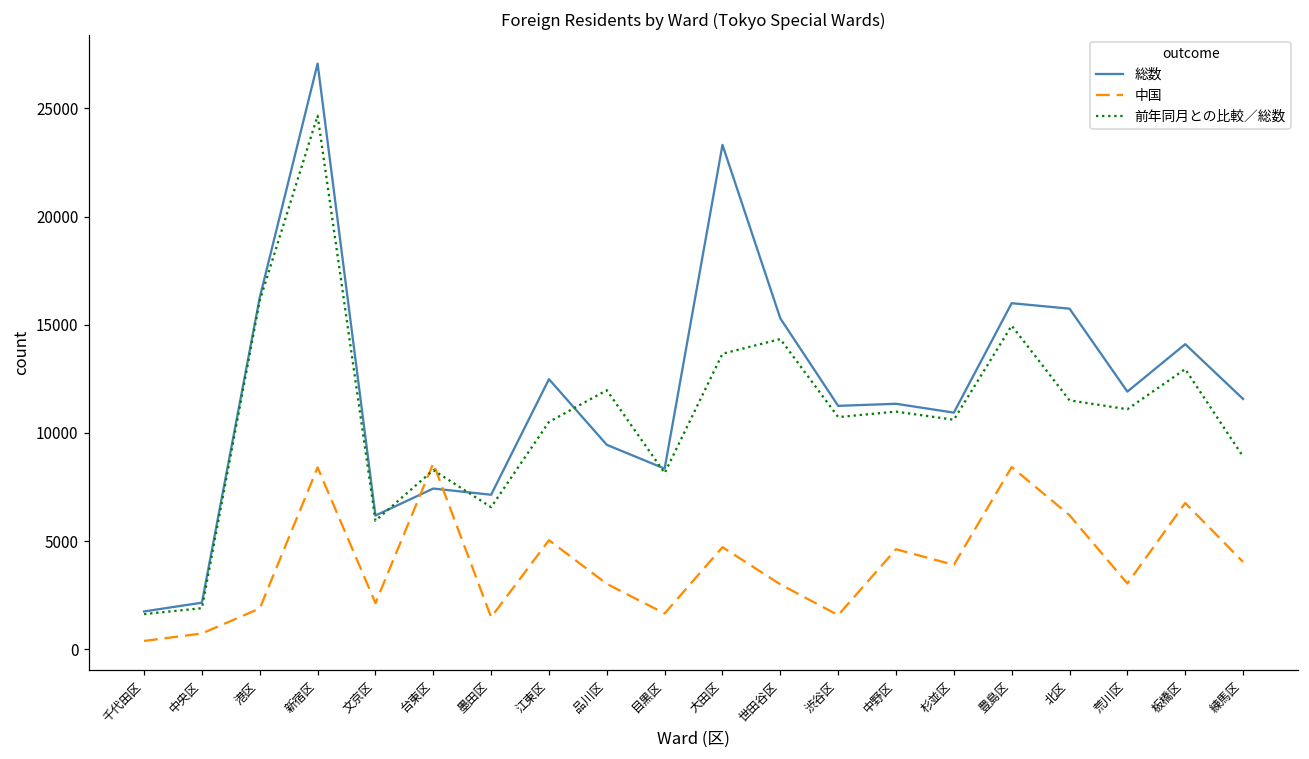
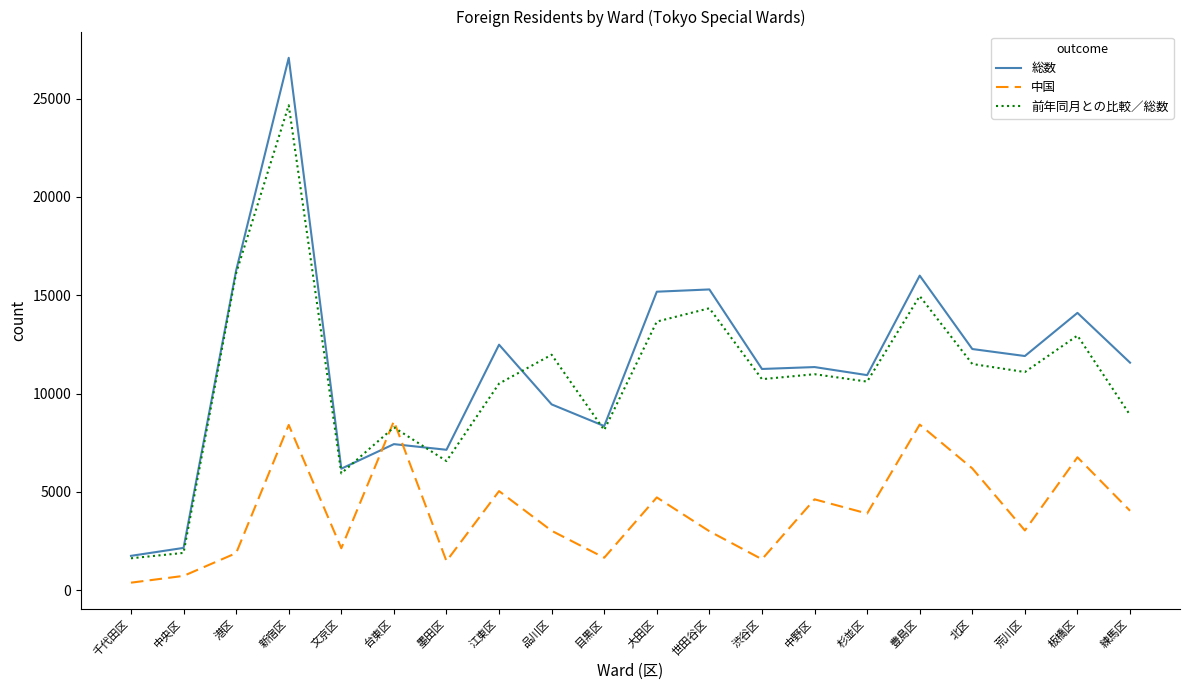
総数, 大田区: 23300 -> 15200
総数, 北区: 15700 -> 12300
